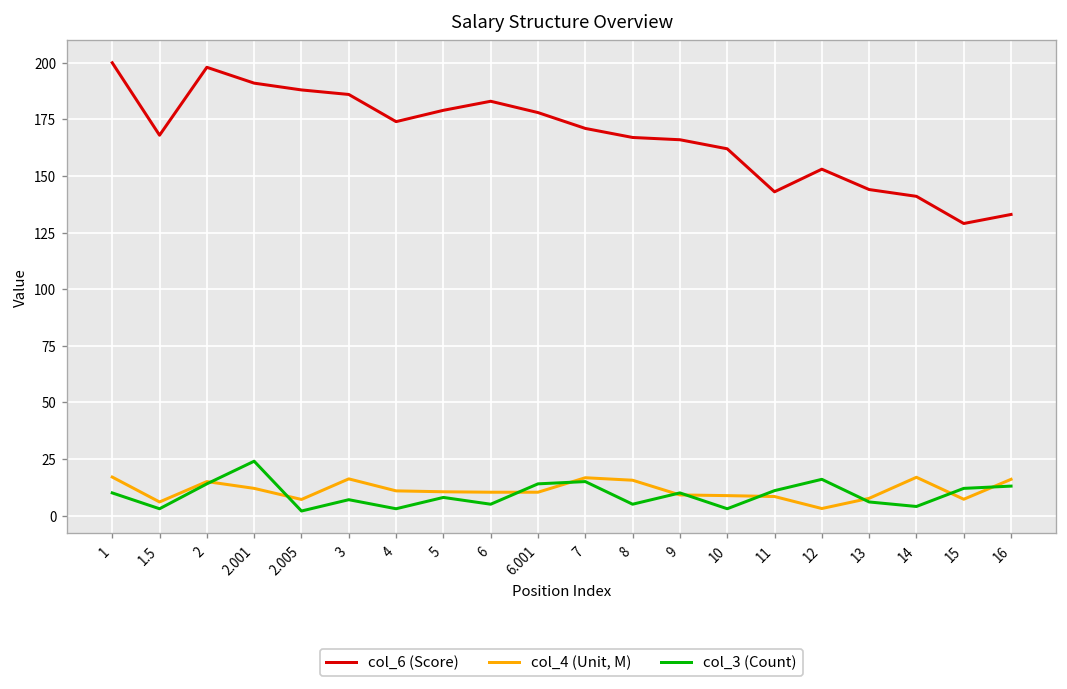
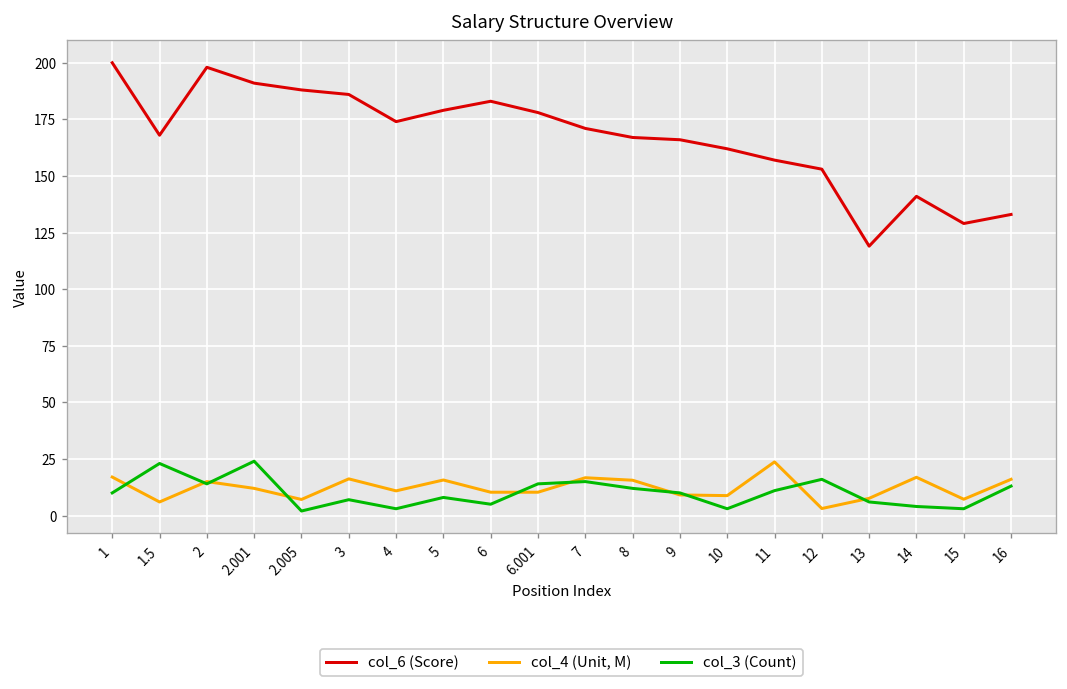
col_3 (Count), 1.5: 3 -> 23
col_4 (Unit, M), 5: 11 -> 16
col_3 (Count), 8: 5 -> 12
col_6 (Score), 11: 143 -> 157
col_4 (Unit, M), 11: 8 -> 24
col_6 (Score), 13: 144 -> 119
col_3 (Count), 15: 12 -> 3
